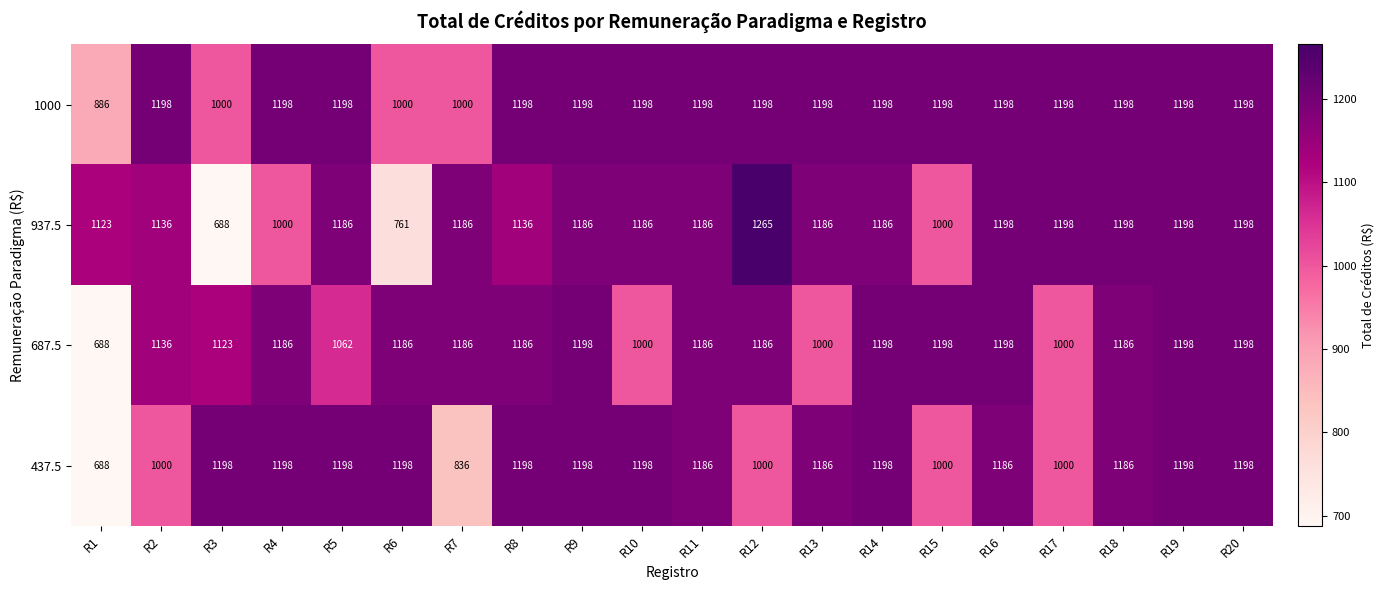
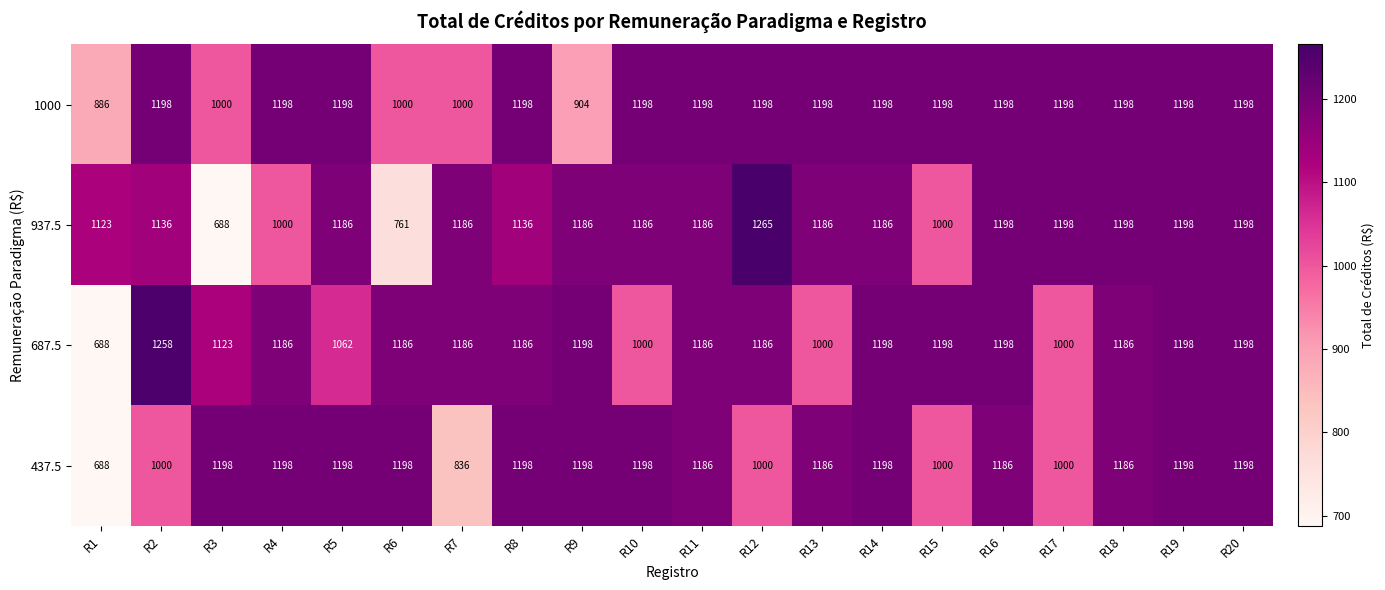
1000, R9: 1198 -> 904
687.5, R2: 1136 -> 1258
